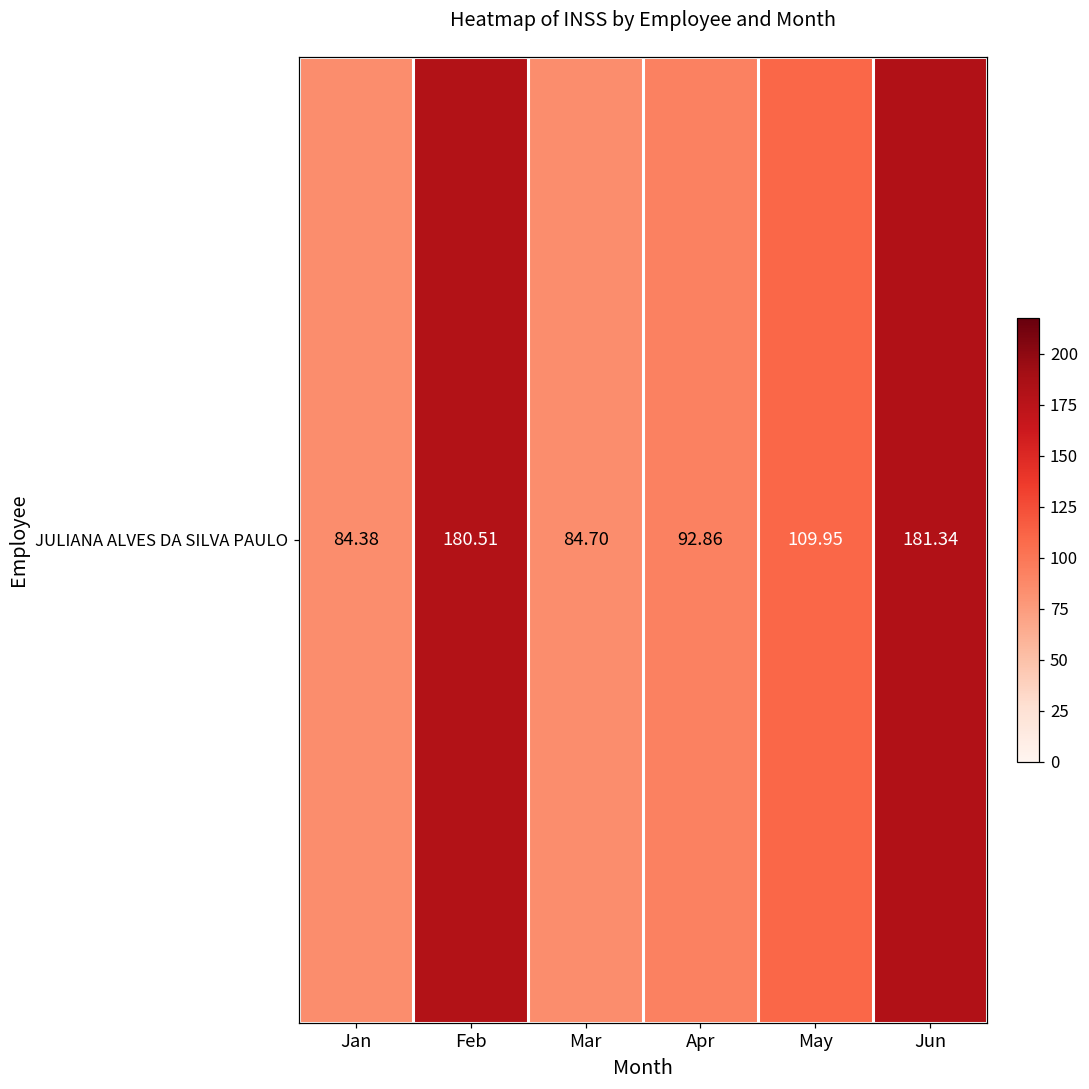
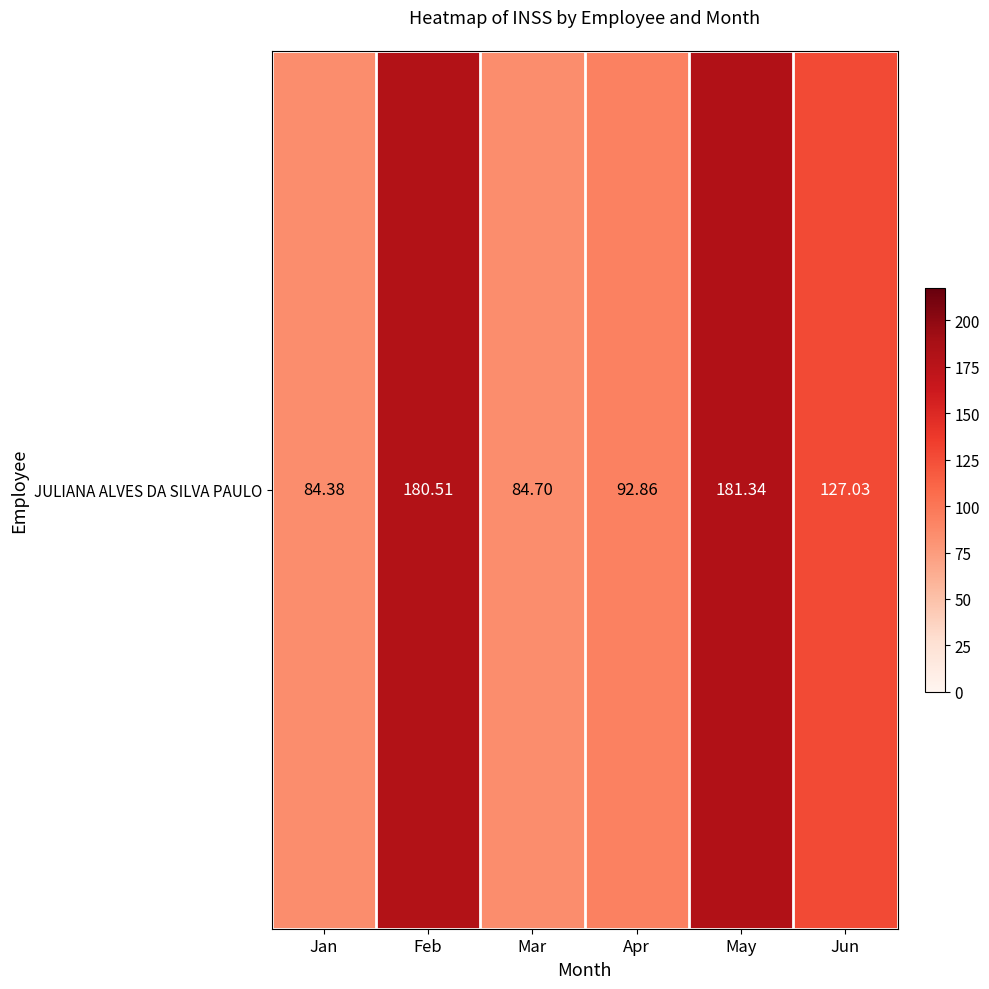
JULIANA ALVES DA SILVA PAULO, May: 109.95 -> 181.34
JULIANA ALVES DA SILVA PAULO, Jun: 181.34 -> 127.03
